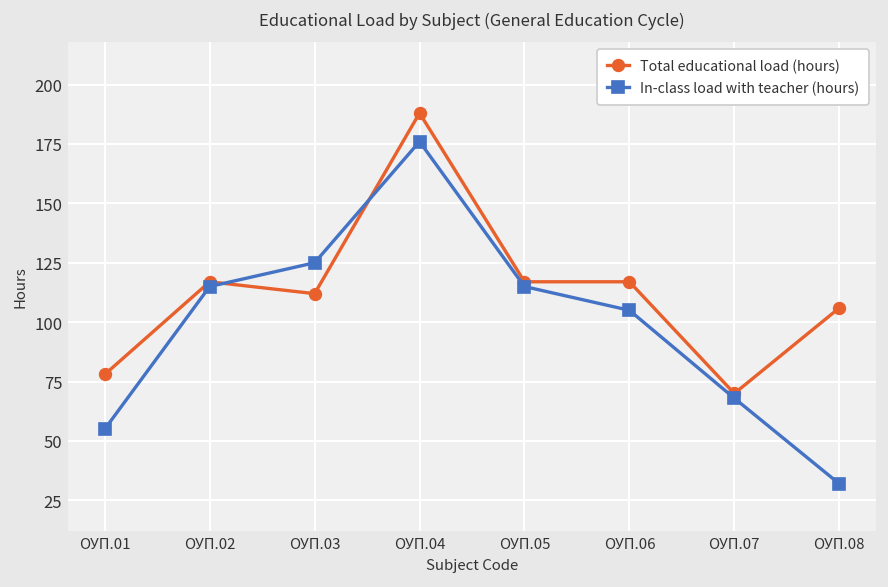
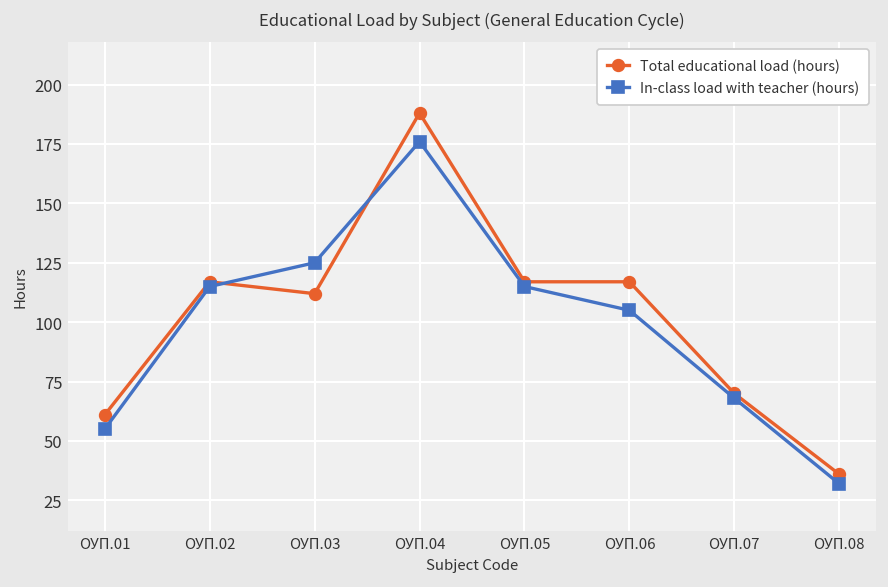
Total educational load (hours), ОУП.01: 78 -> 61
Total educational load (hours), ОУП.08: 106 -> 36
